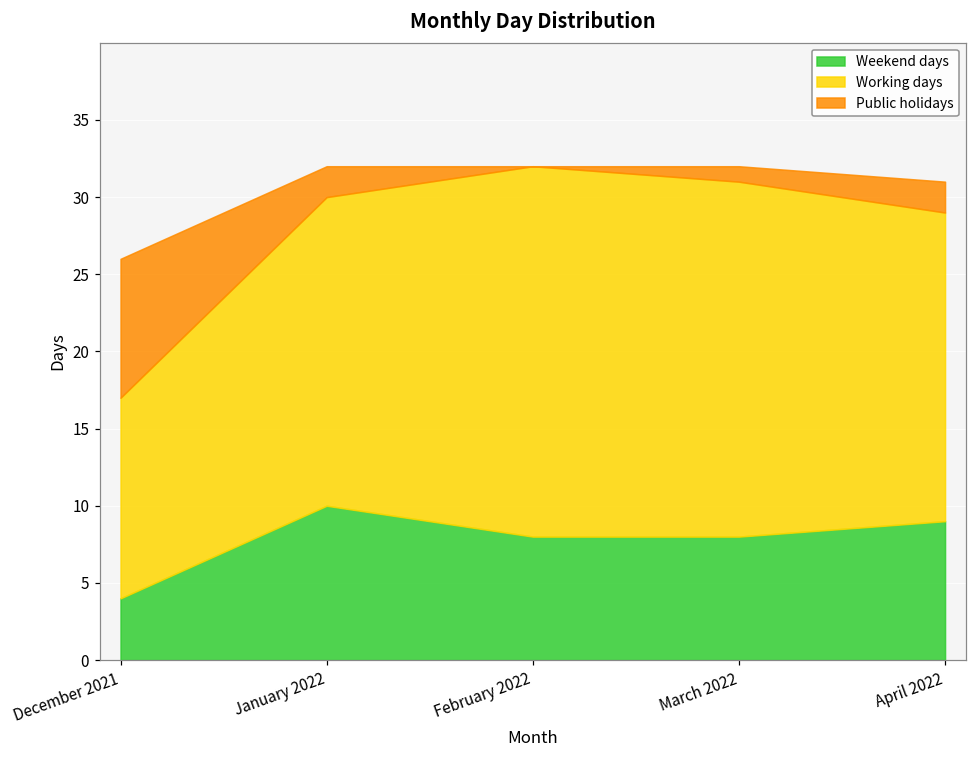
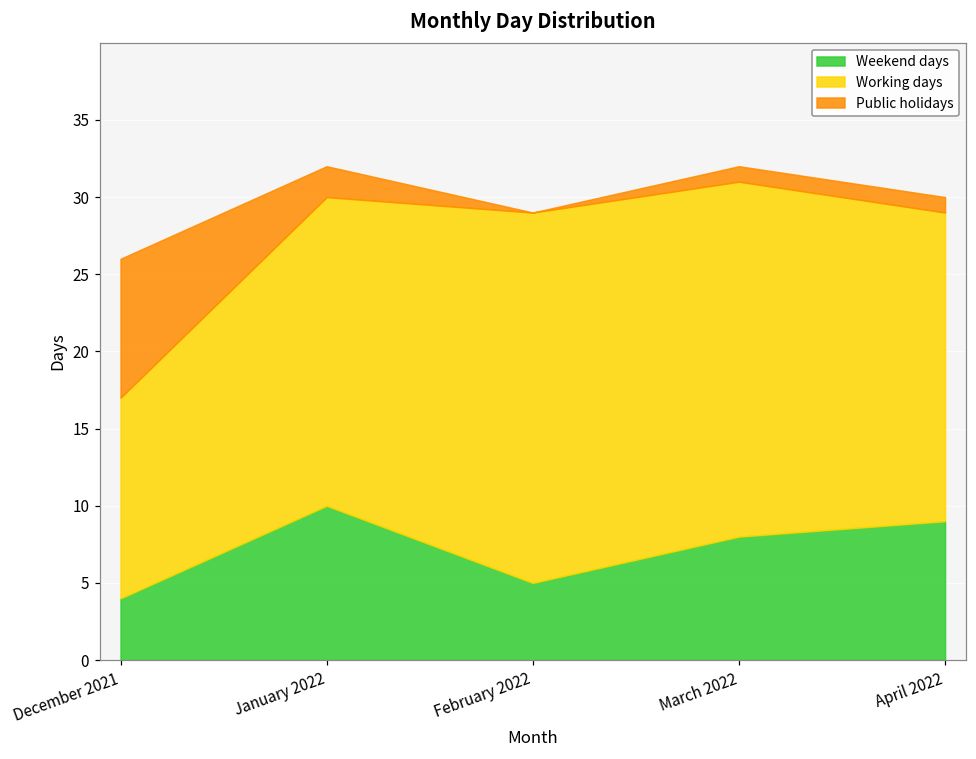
Weekend days, February 2022: 8 -> 5
Public holidays, April 2022: 2 -> 1
